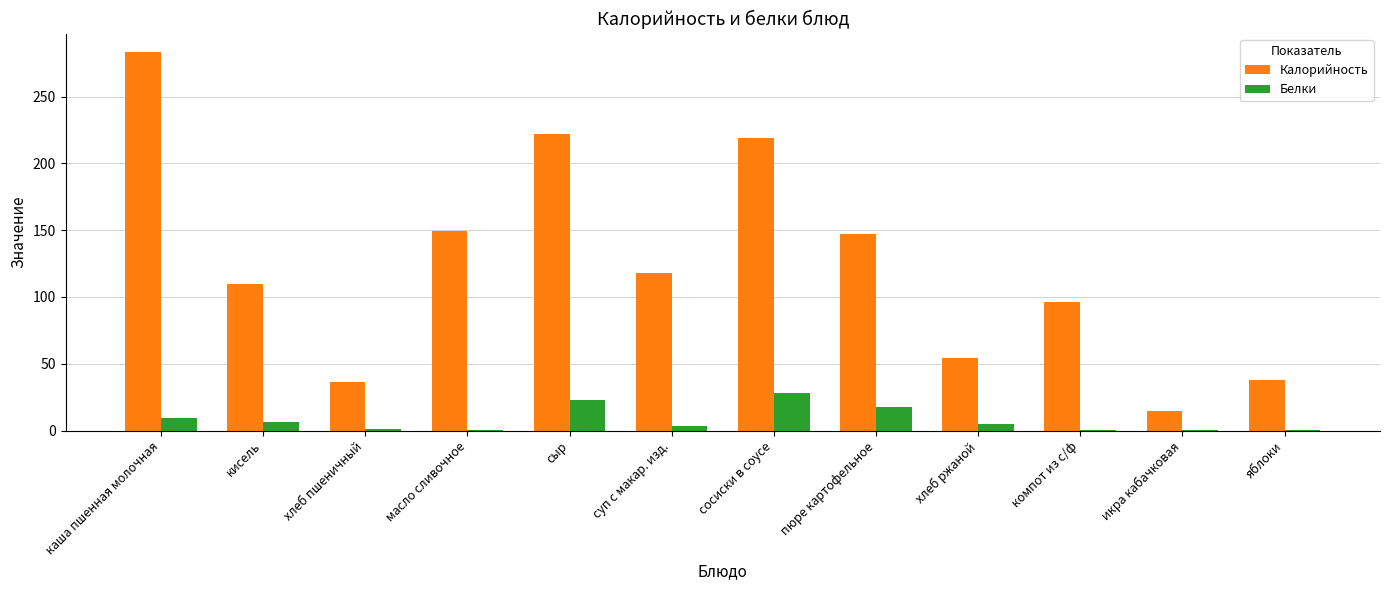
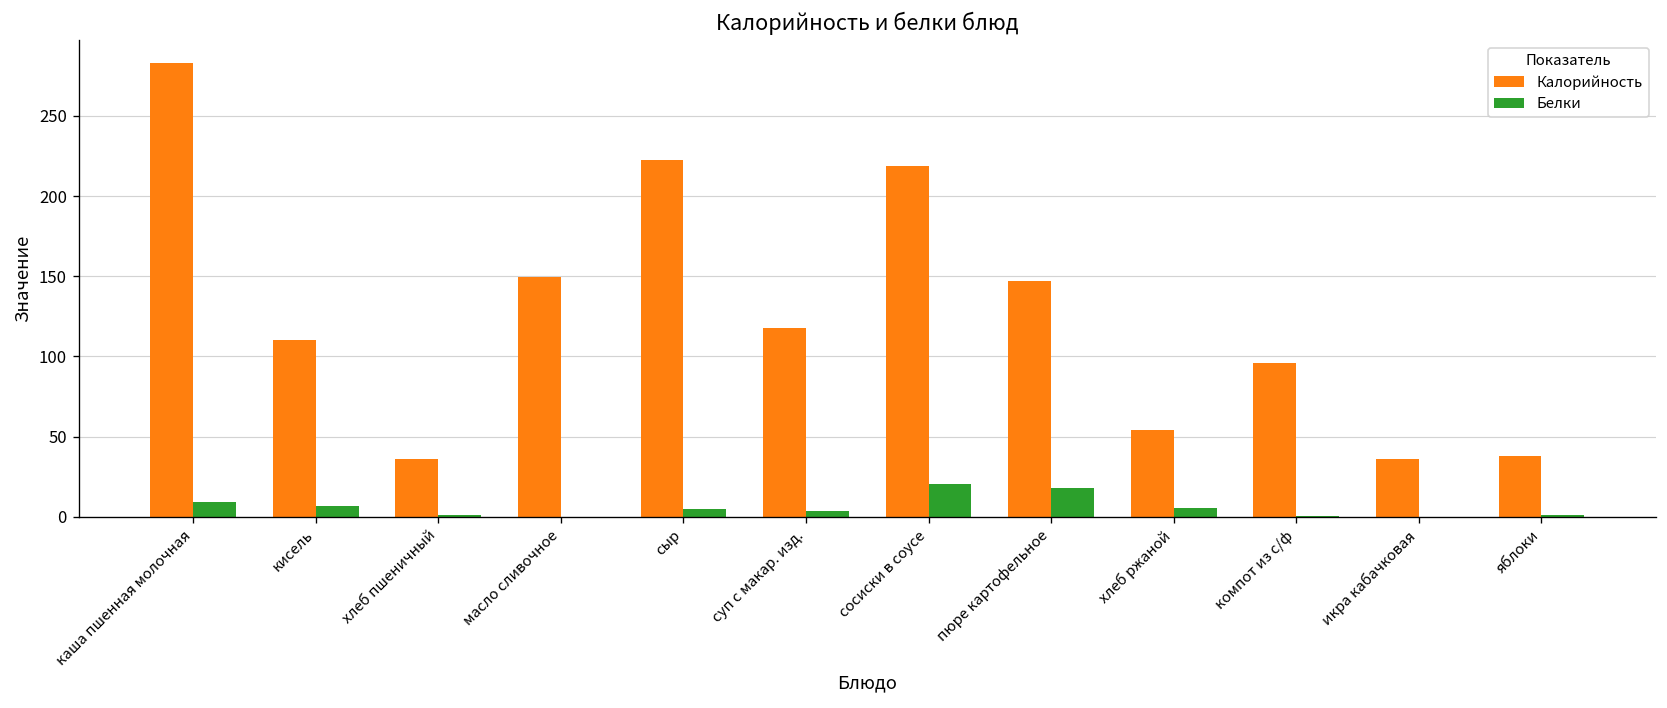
Белки, сыр: 23 -> 5
Белки, сосиски в соусе: 28 -> 21
Калорийность, икра кабачковая: 15 -> 36
